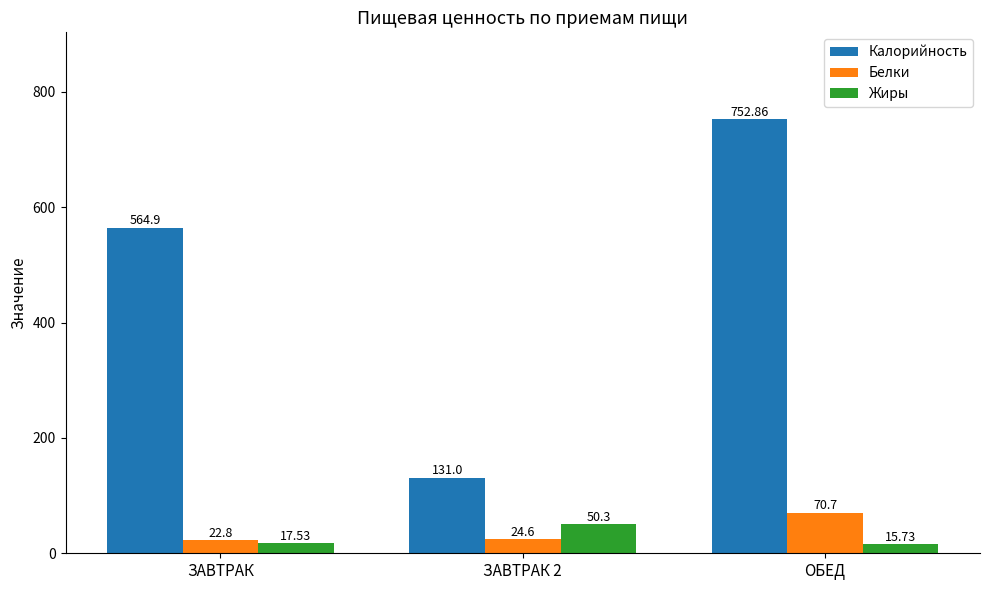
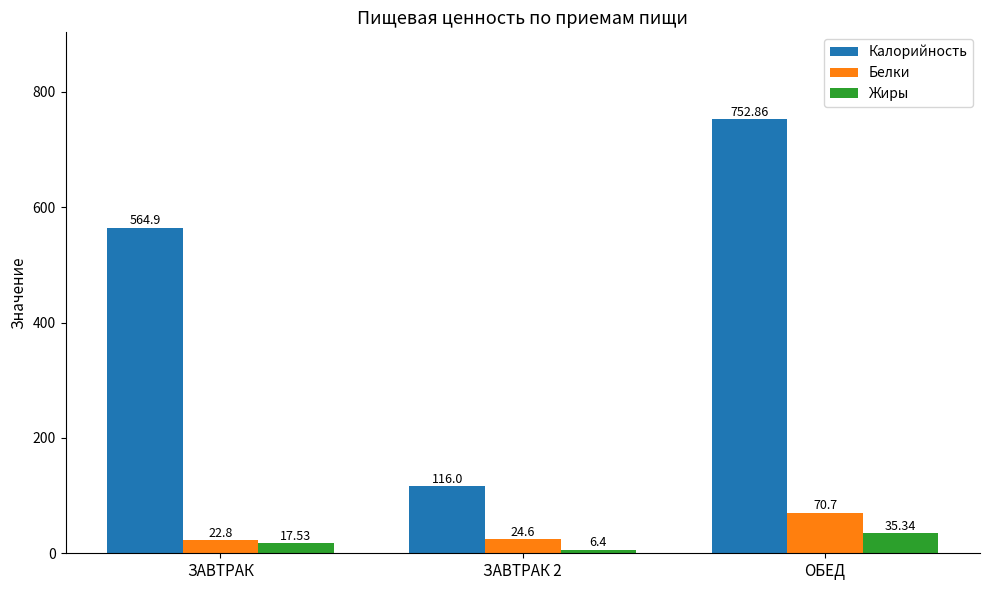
Калорийность, ЗАВТРАК 2: 131.0 -> 116.0
Жиры, ЗАВТРАК 2: 50.3 -> 6.4
Жиры, ОБЕД: 15.73 -> 35.34
